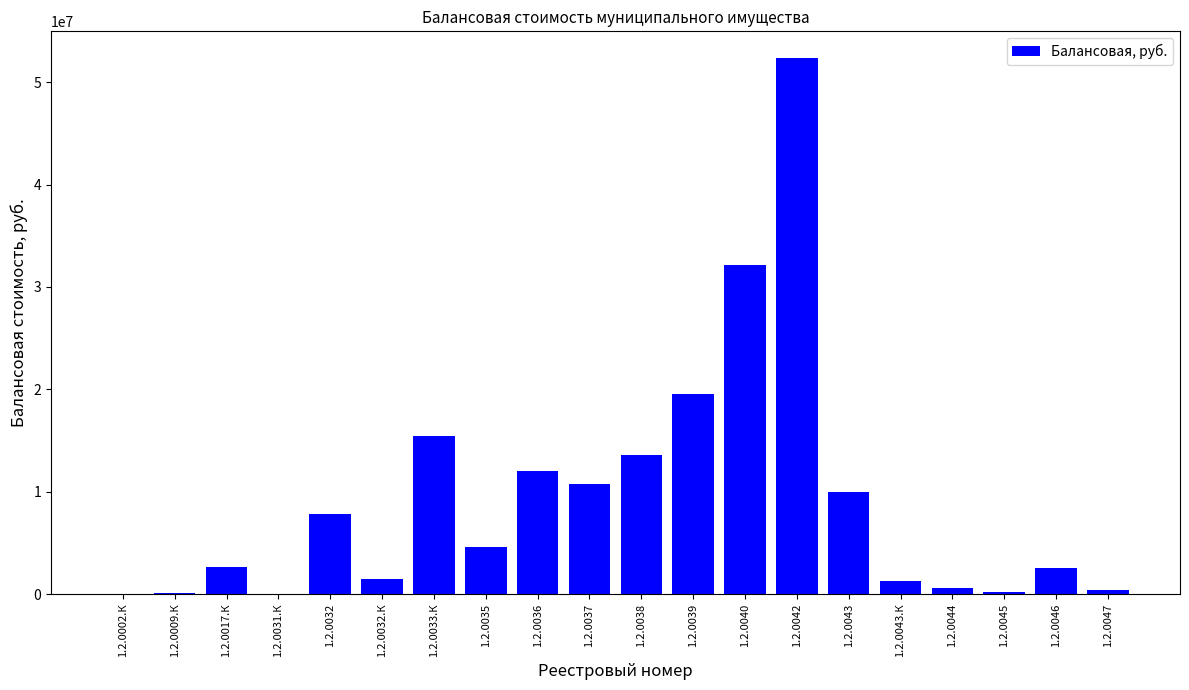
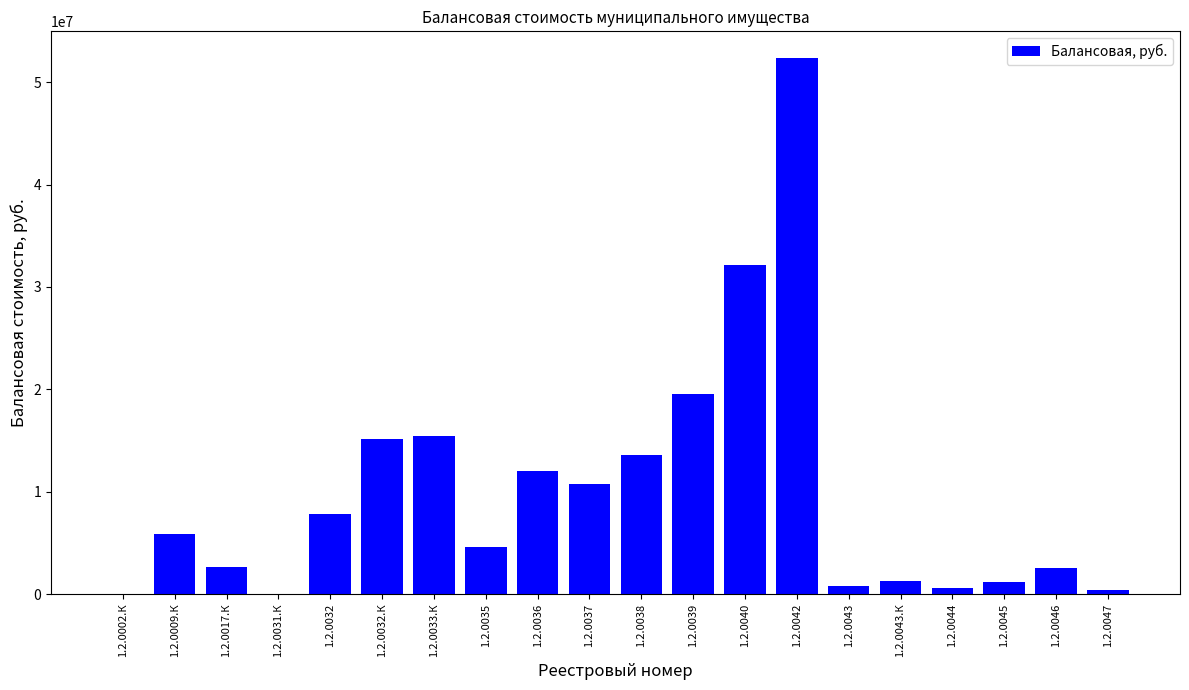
1.2.0009.К: 100000 -> 5900000
1.2.0032.К: 1400000 -> 15100000
1.2.0043: 10000000 -> 800000
1.2.0045: 200000 -> 1200000
